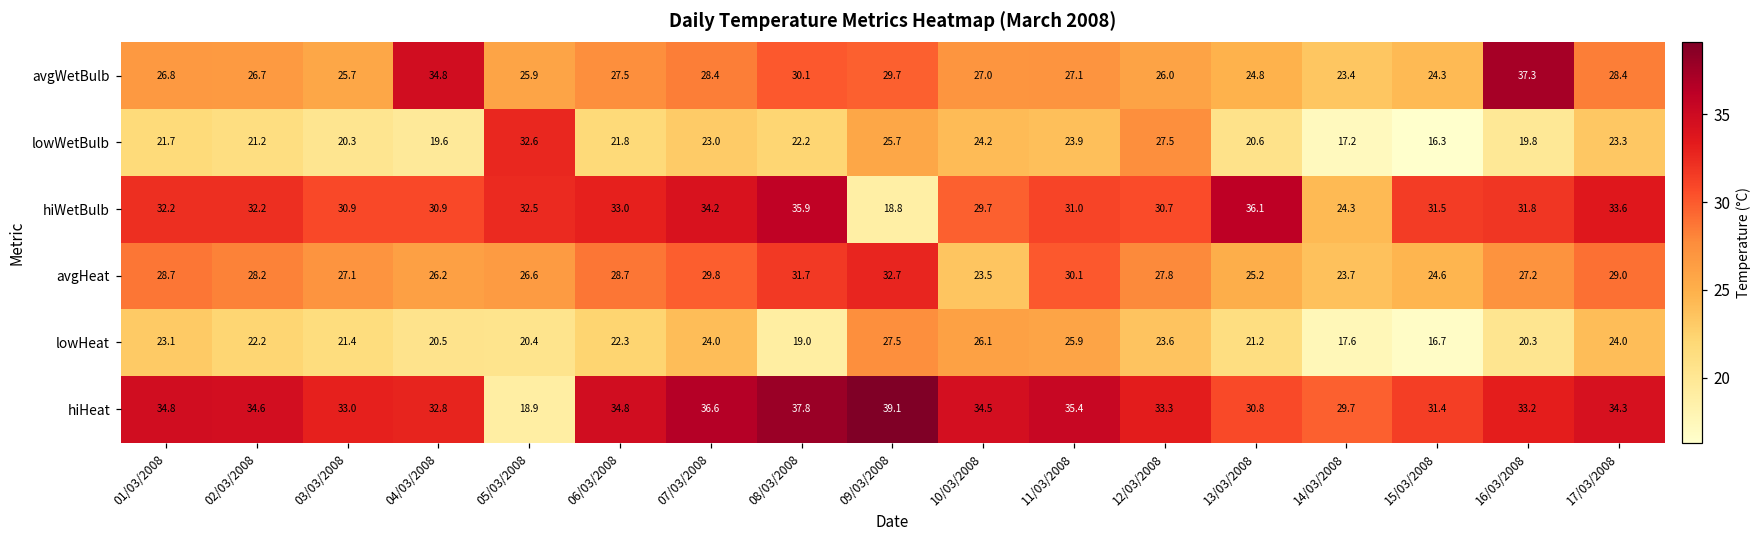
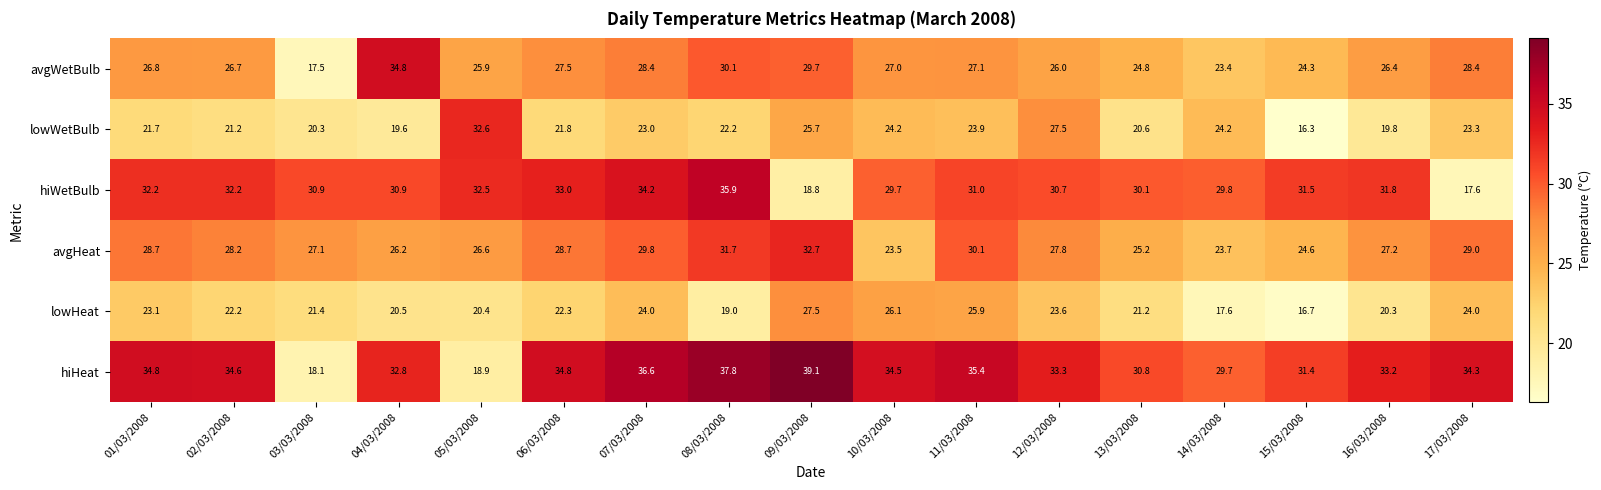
avgWetBulb, 03/03/2008: 25.7 -> 17.5
avgWetBulb, 16/03/2008: 37.3 -> 26.4
lowWetBulb, 14/03/2008: 17.2 -> 24.2
hiWetBulb, 13/03/2008: 36.1 -> 30.1
hiWetBulb, 14/03/2008: 24.3 -> 29.8
hiWetBulb, 17/03/2008: 33.6 -> 17.6
hiHeat, 03/03/2008: 33.0 -> 18.1
